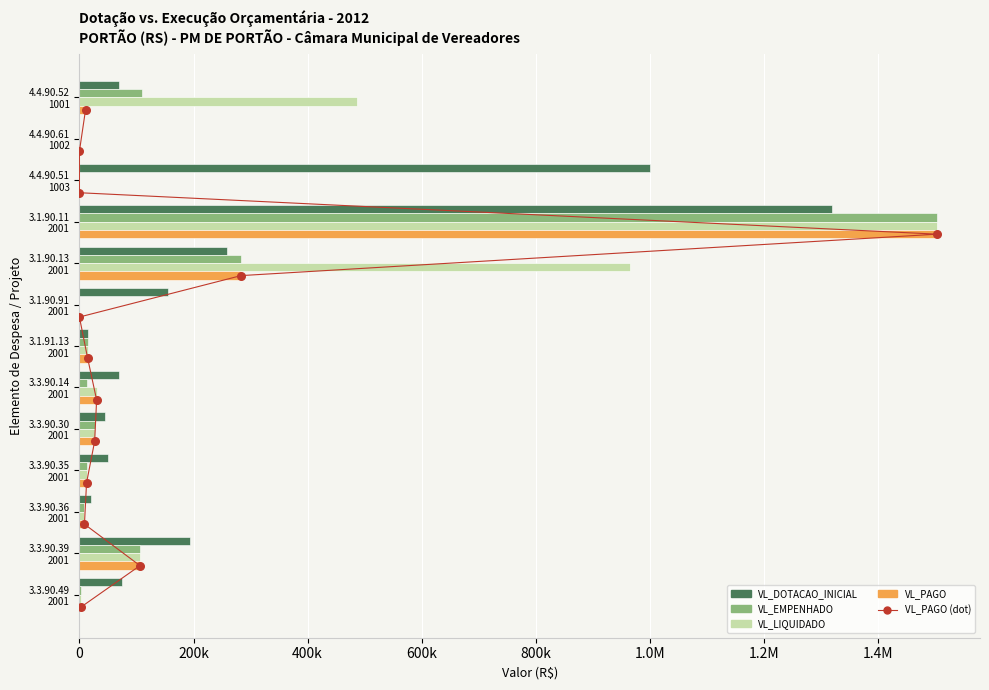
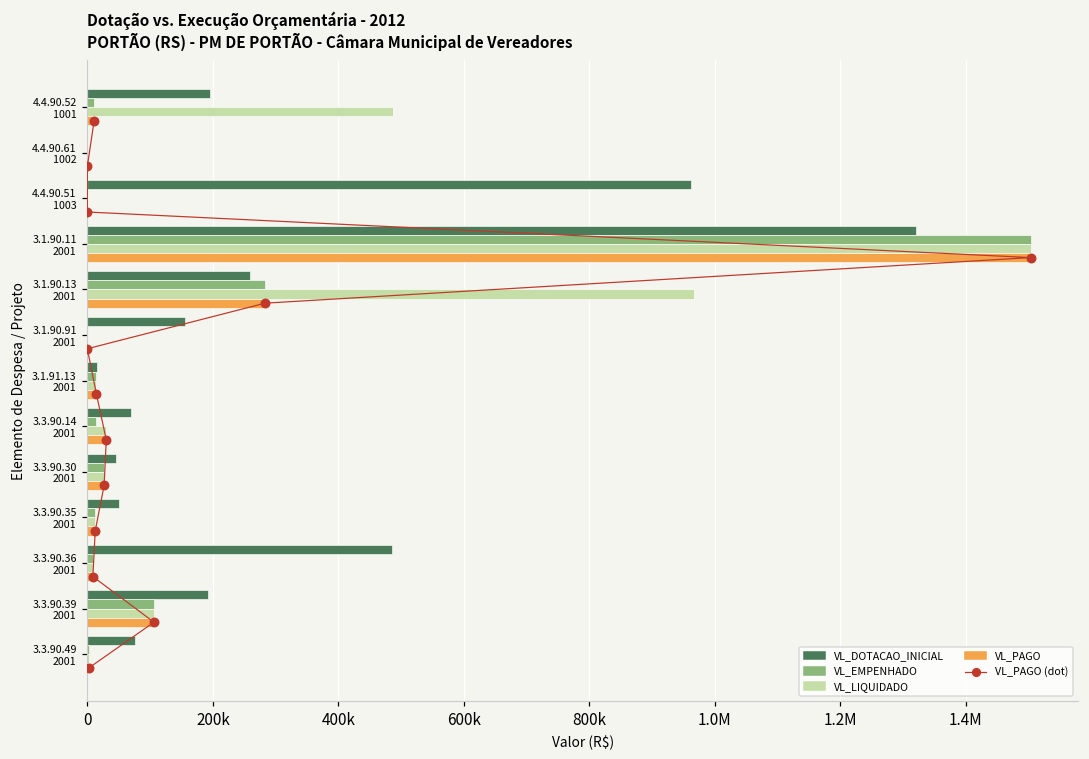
VL_DOTACAO_INICIAL, 4.4.90.52 1001: 70000 -> 200000
VL_EMPENHADO, 4.4.90.52 1001: 110000 -> 10000
VL_DOTACAO_INICIAL, 4.4.90.51 1003: 1000000 -> 960000
VL_DOTACAO_INICIAL, 3.3.90.36 2001: 20000 -> 480000
